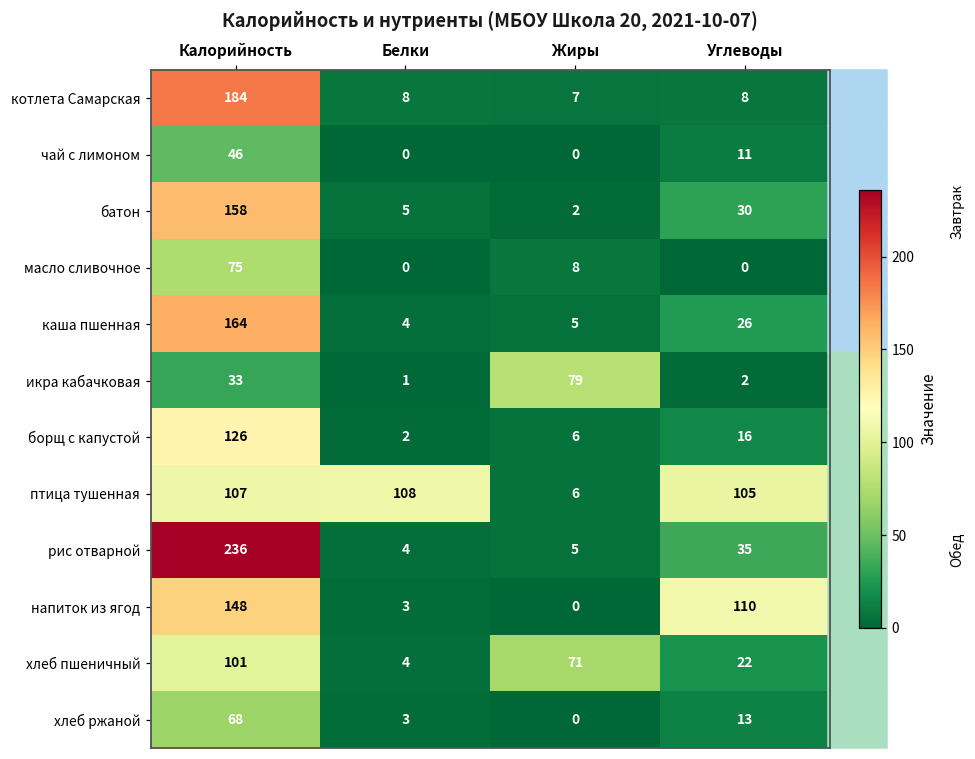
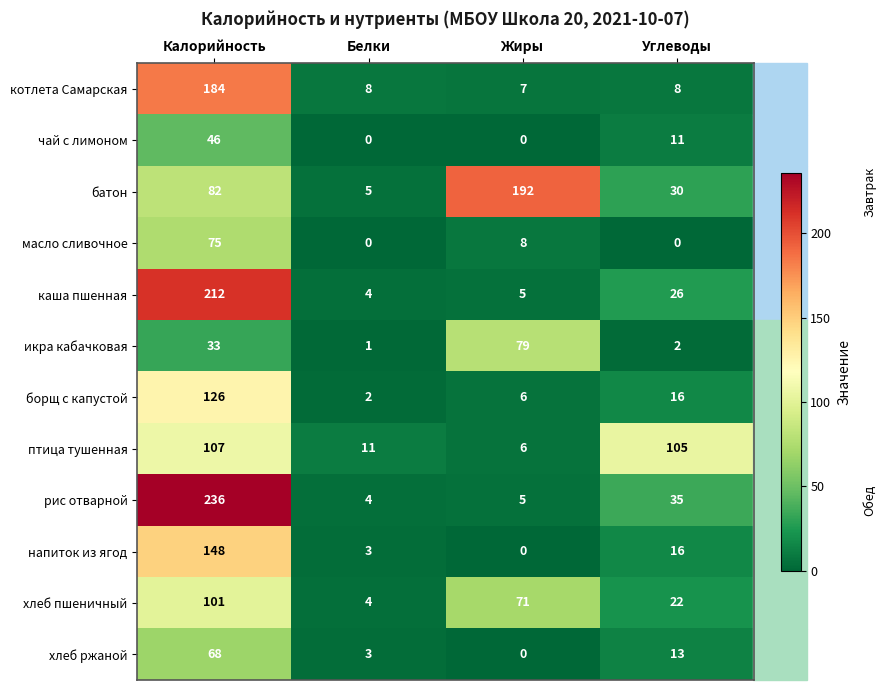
батон, Калорийность: 158 -> 82
батон, Жиры: 2 -> 192
каша пшенная, Калорийность: 164 -> 212
птица тушенная, Белки: 108 -> 11
напиток из ягод, Углеводы: 110 -> 16
